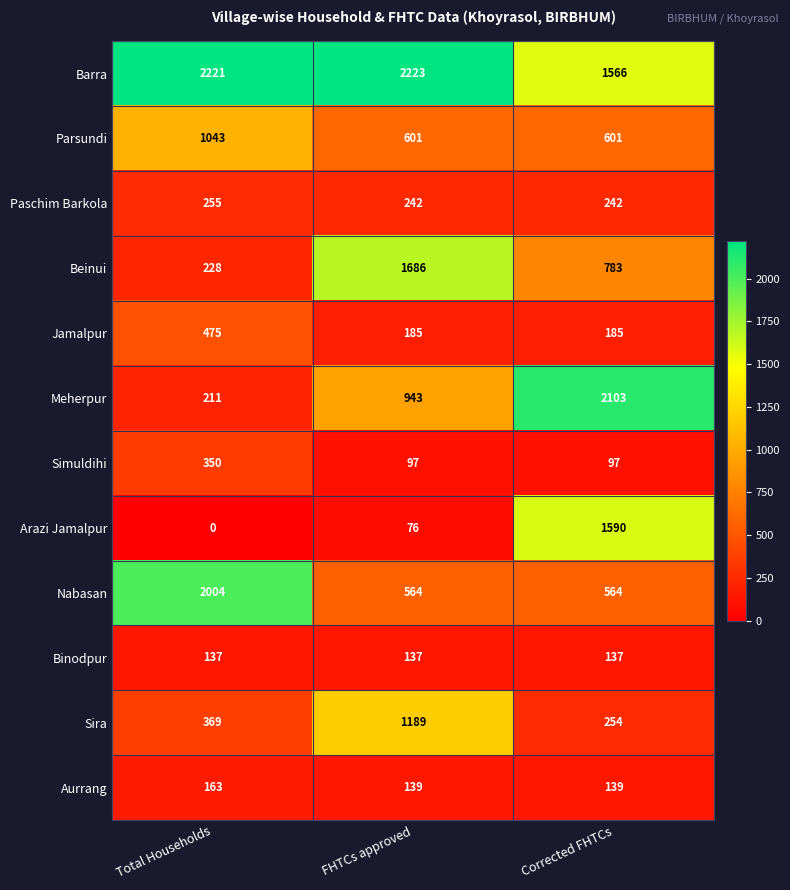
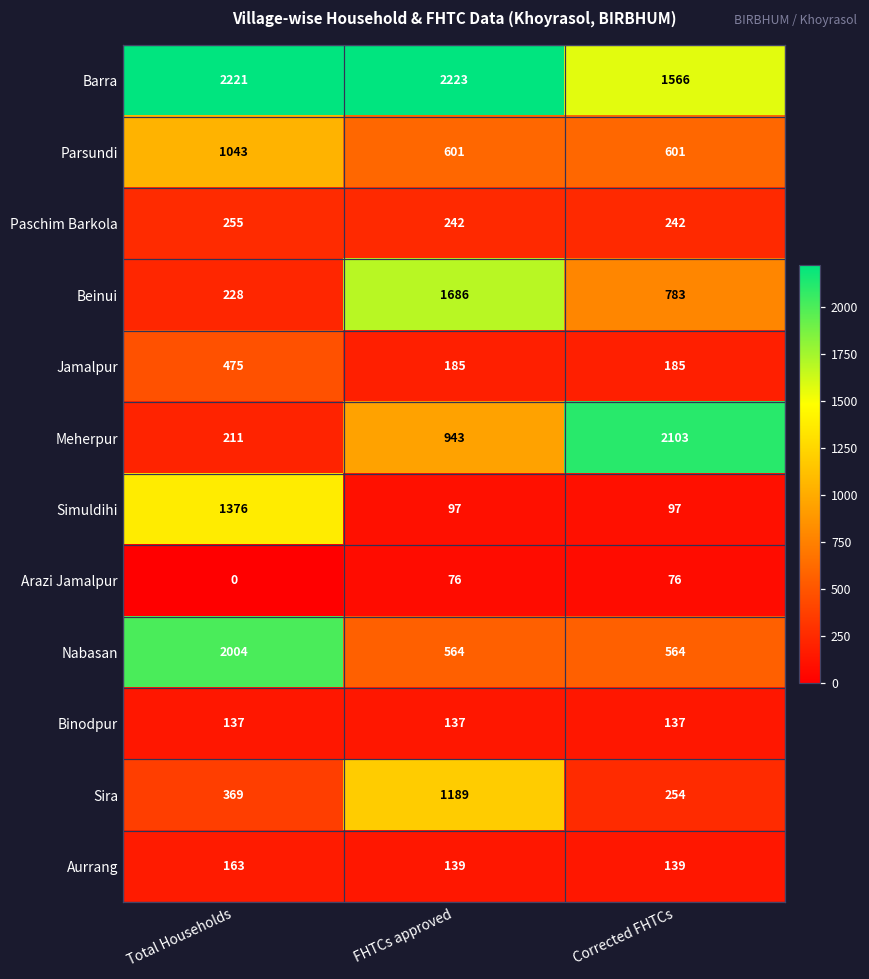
Simuldihi, Total Households: 350 -> 1376
Arazi Jamalpur, Corrected FHTCs: 1590 -> 76
